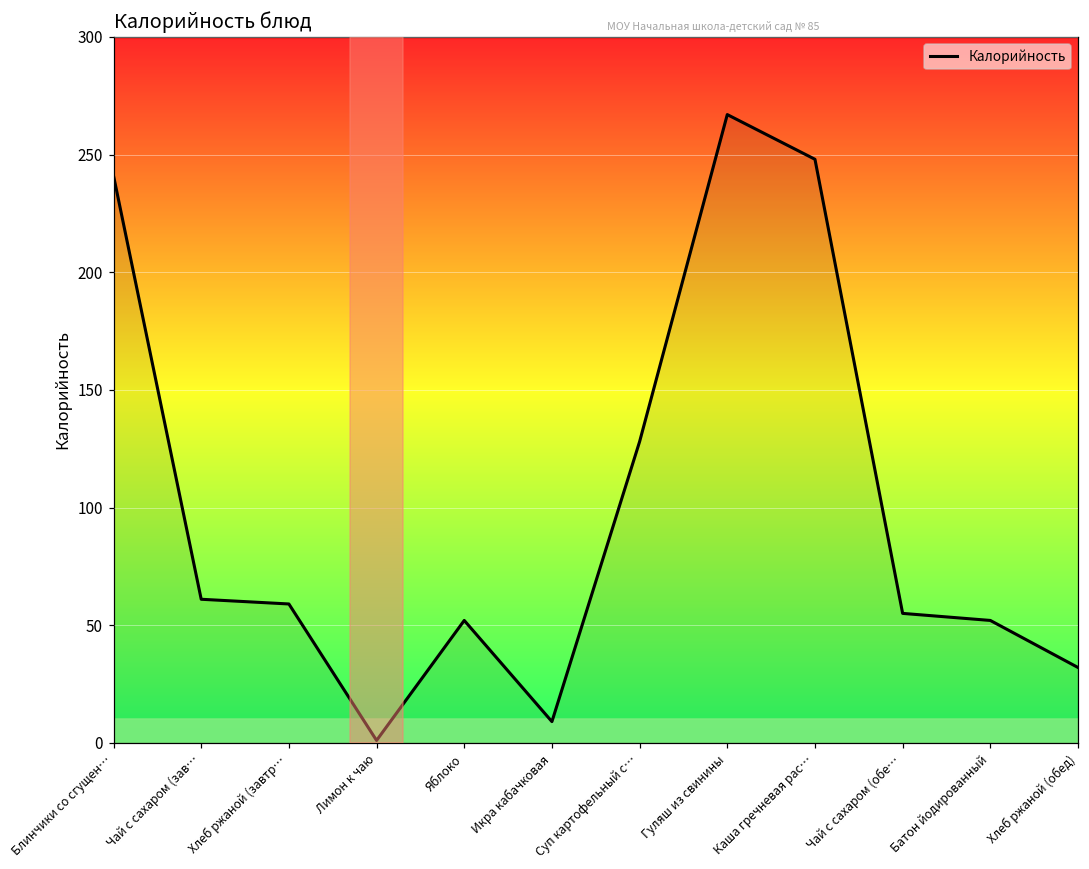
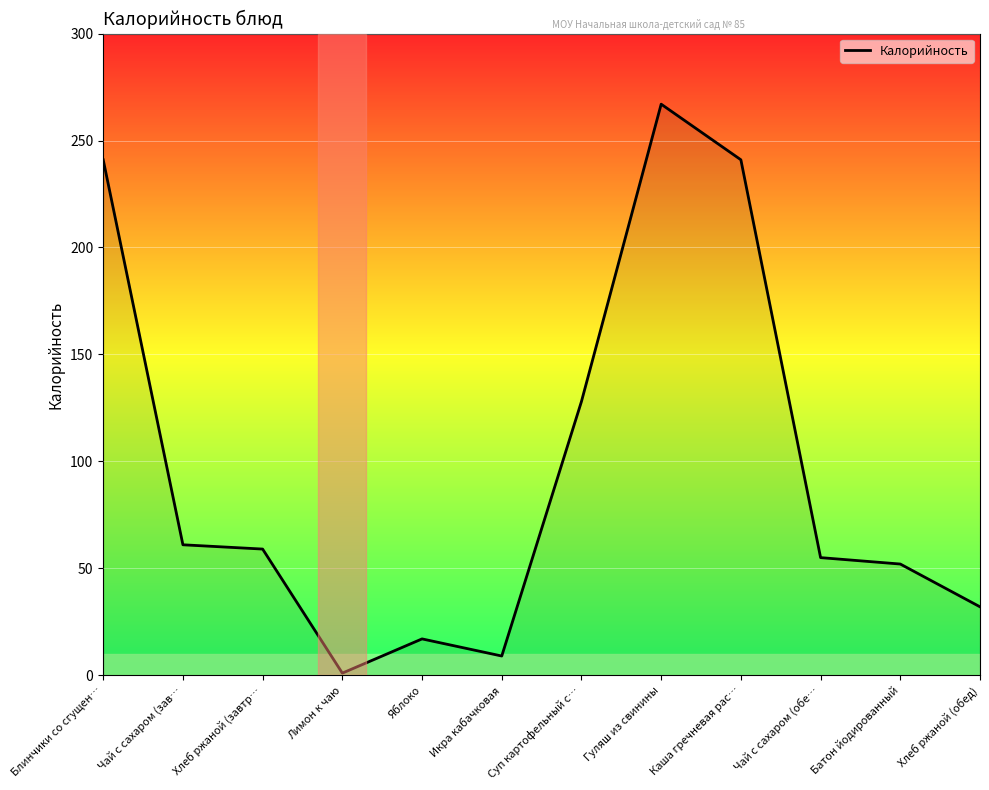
Яблоко: 52 -> 17
Каша гречневая рас…: 248 -> 241
